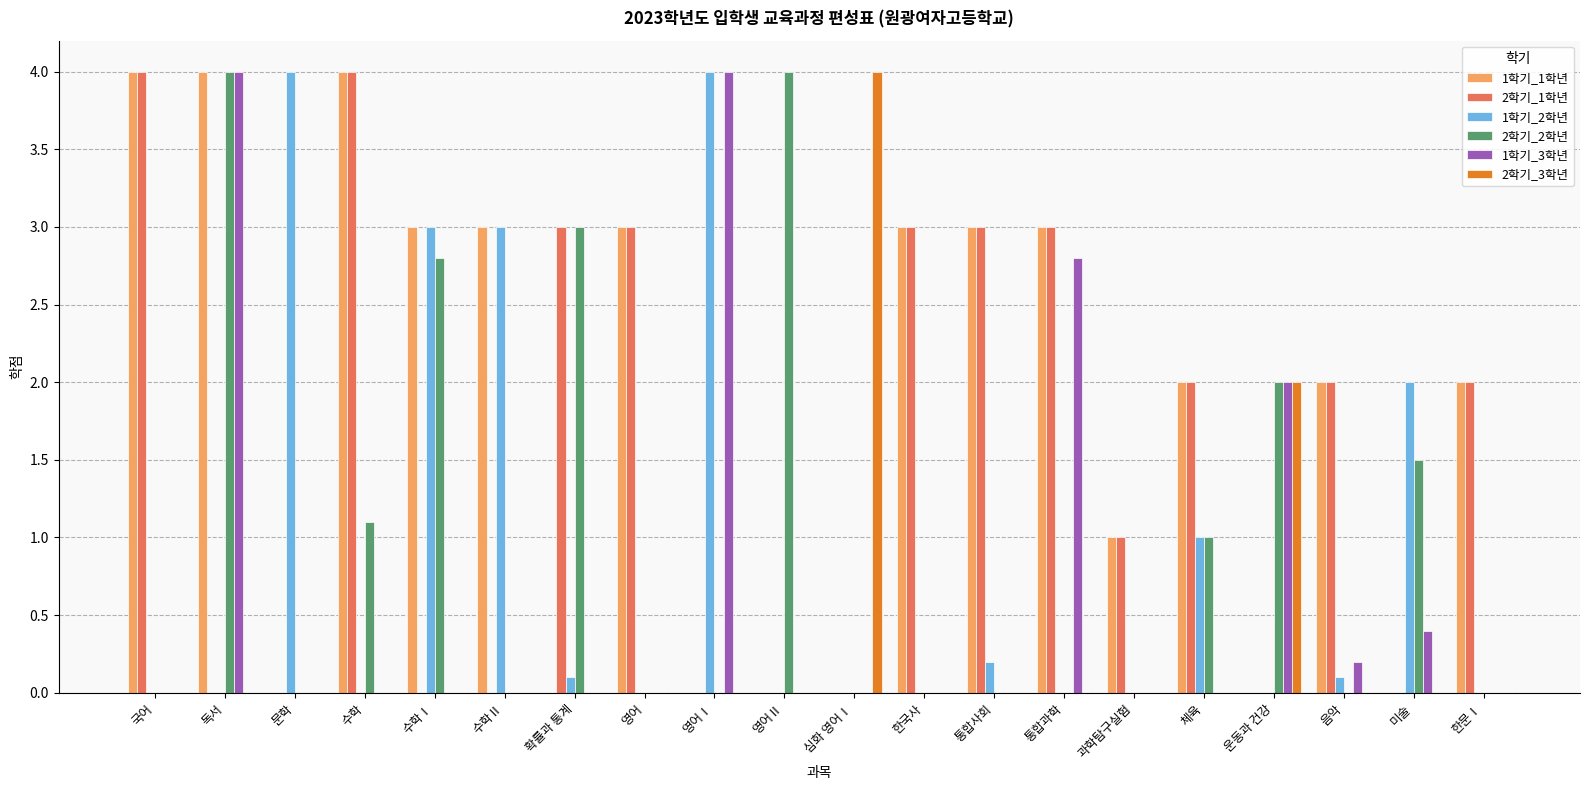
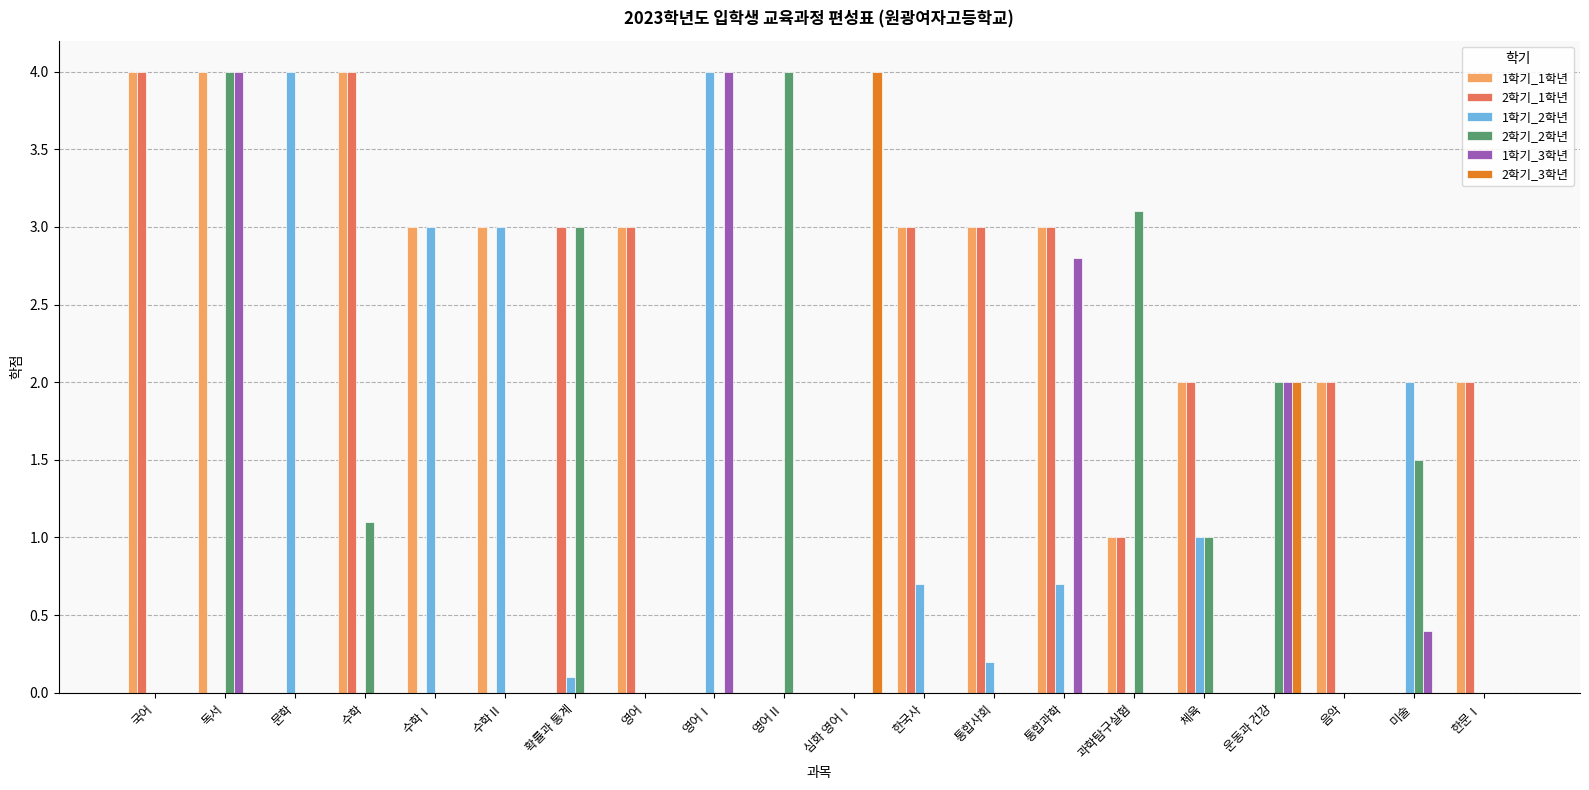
2학기_2학년, 수학Ⅰ: 2.8 -> 0.0
1학기_2학년, 한국사: 0.0 -> 0.7
1학기_2학년, 통합과학: 0.0 -> 0.7
2학기_2학년, 과학탐구실험: 0.0 -> 3.1
1학기_2학년, 음악: 0.1 -> 0.0
1학기_3학년, 음악: 0.2 -> 0.0
